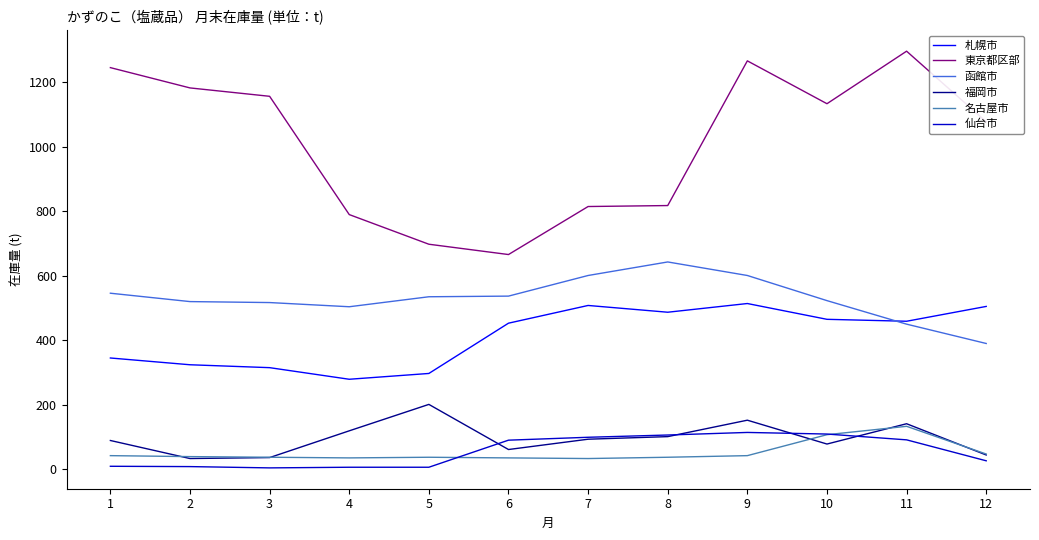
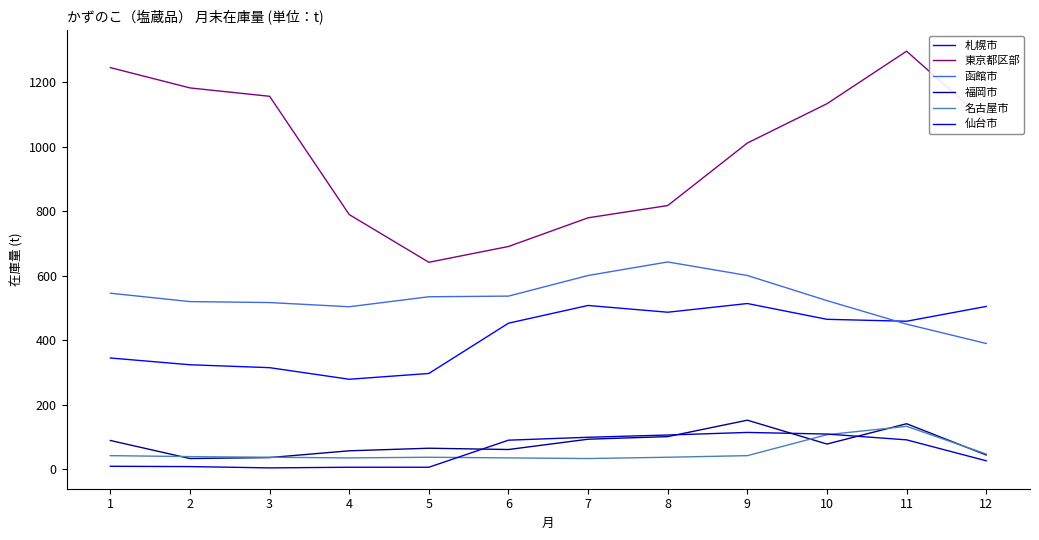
福岡市, 4: 120 -> 60
東京都区部, 5: 700 -> 640
福岡市, 5: 200 -> 70
東京都区部, 6: 670 -> 690
東京都区部, 7: 820 -> 780
東京都区部, 9: 1270 -> 1010
